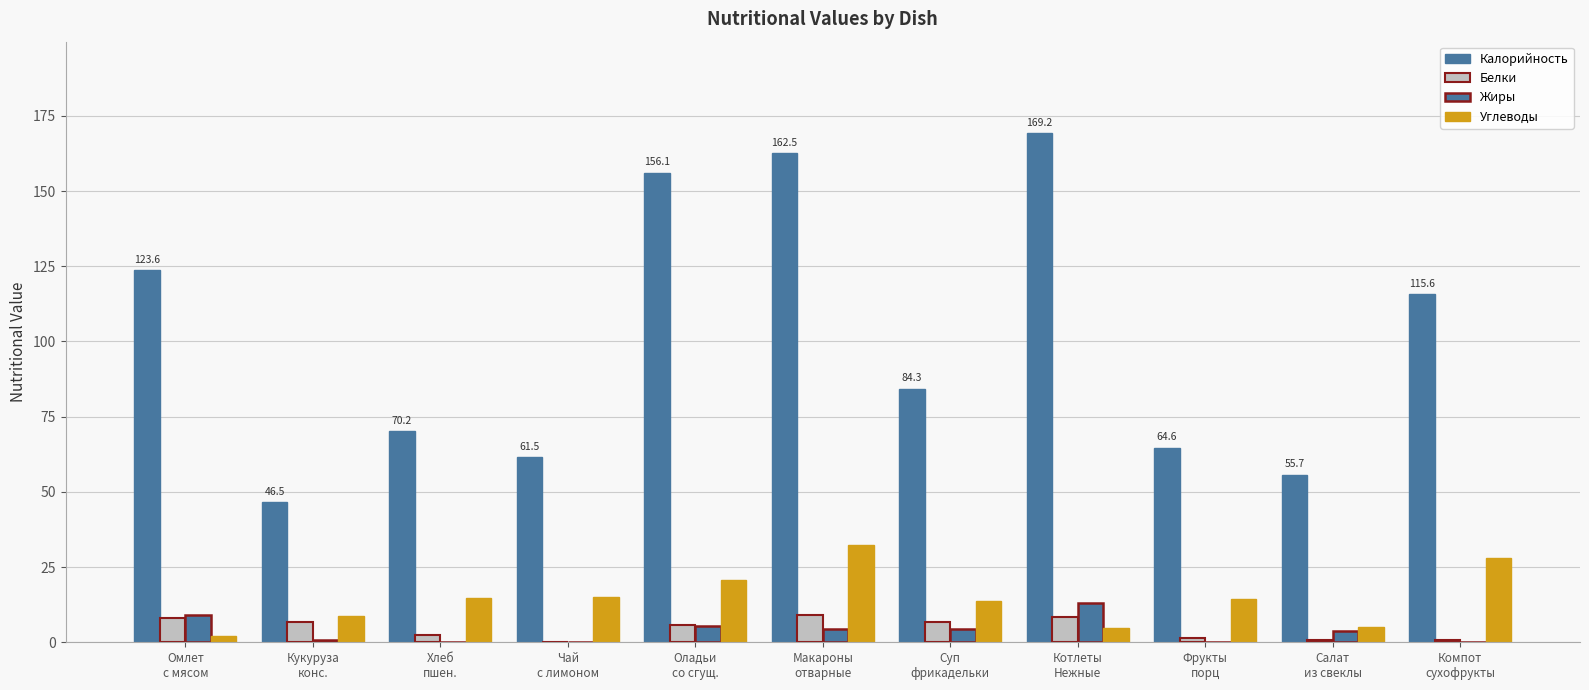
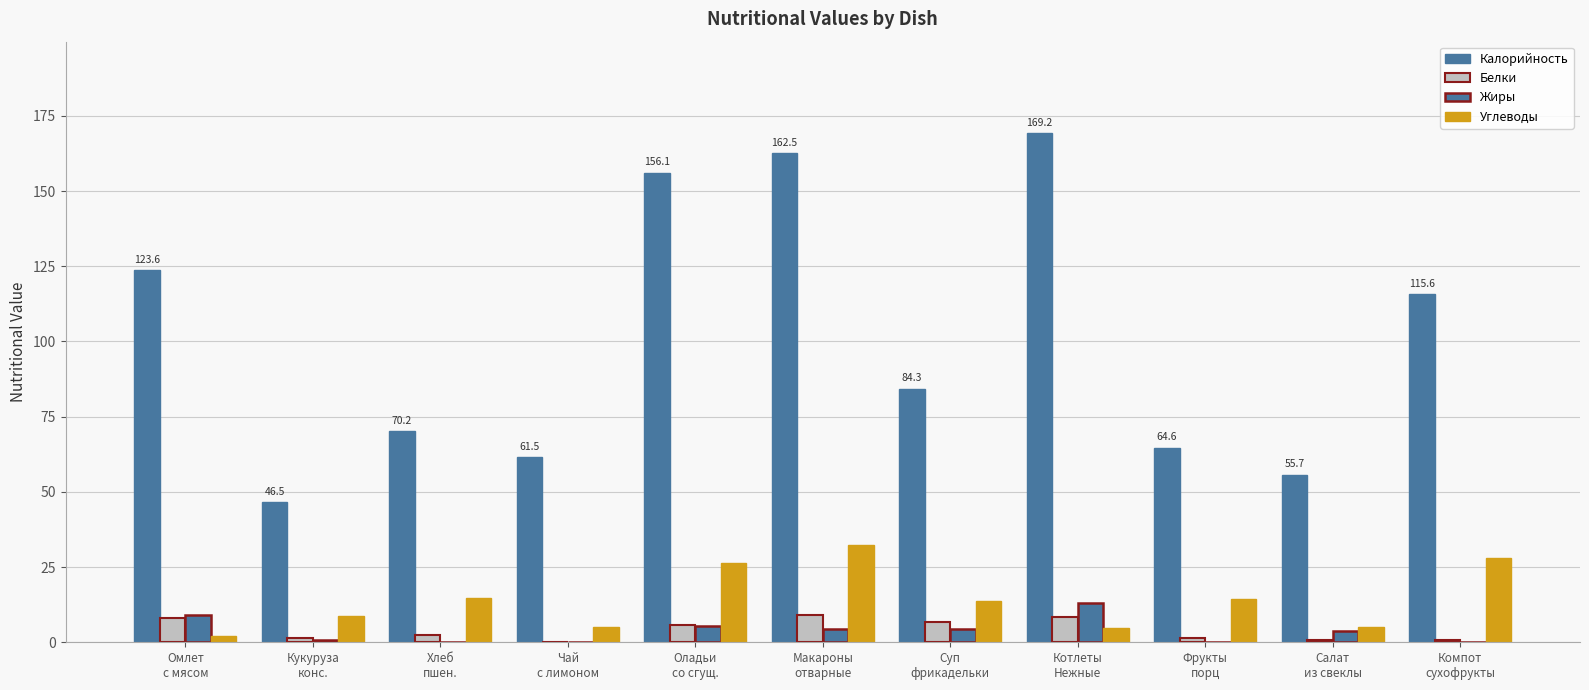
Белки, Кукуруза конс.: 7 -> 1
Углеводы, Чай с лимоном: 15 -> 5
Углеводы, Оладьи со сгущ.: 21 -> 26
